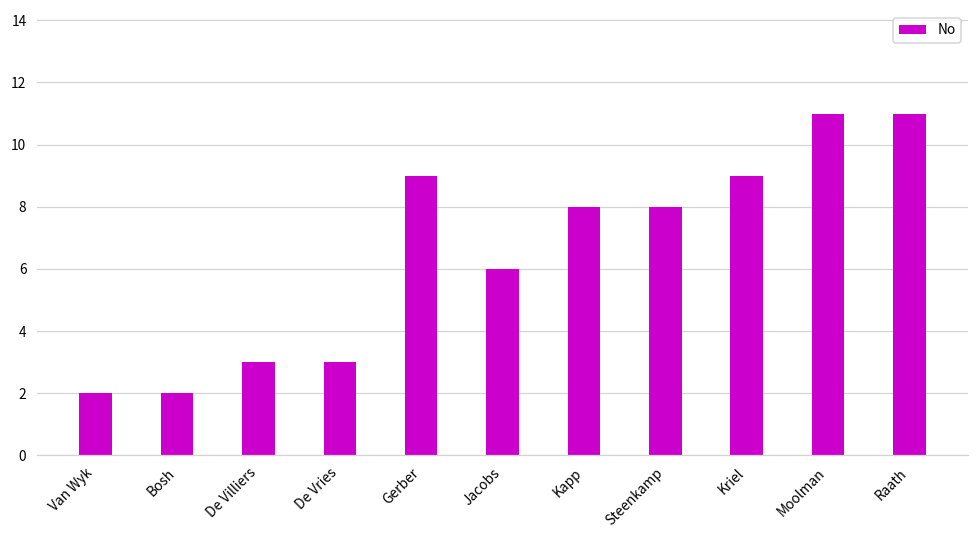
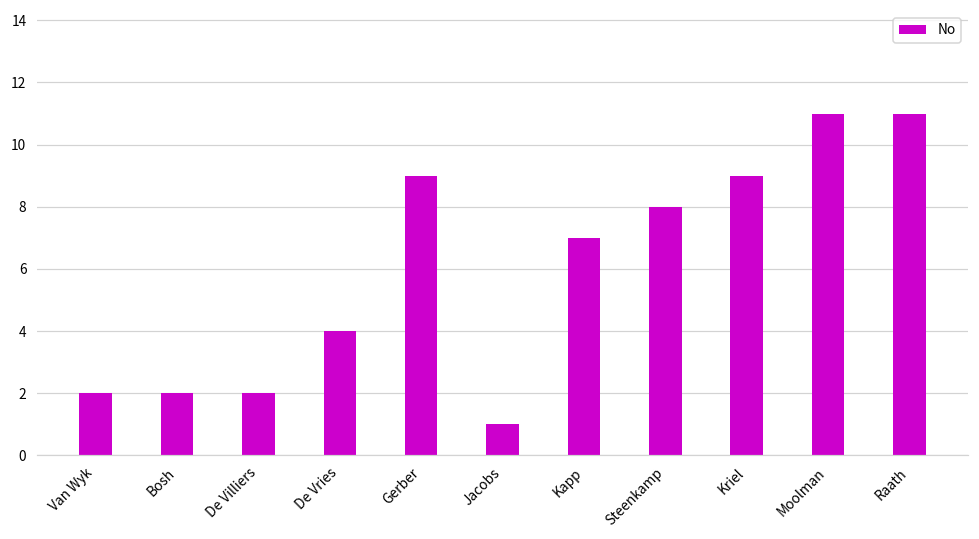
De Villiers: 3 -> 2
De Vries: 3 -> 4
Jacobs: 6 -> 1
Kapp: 8 -> 7
